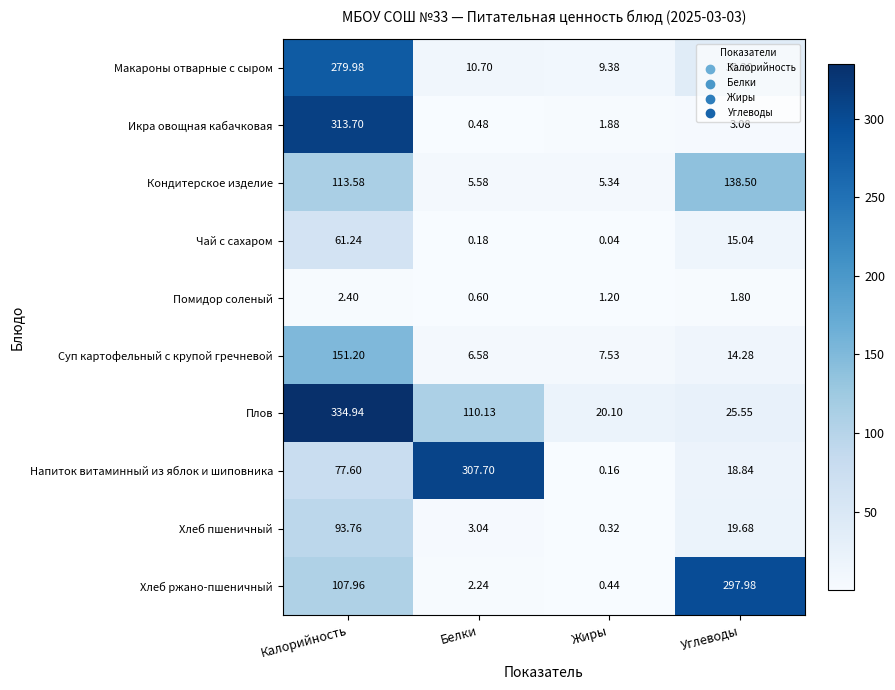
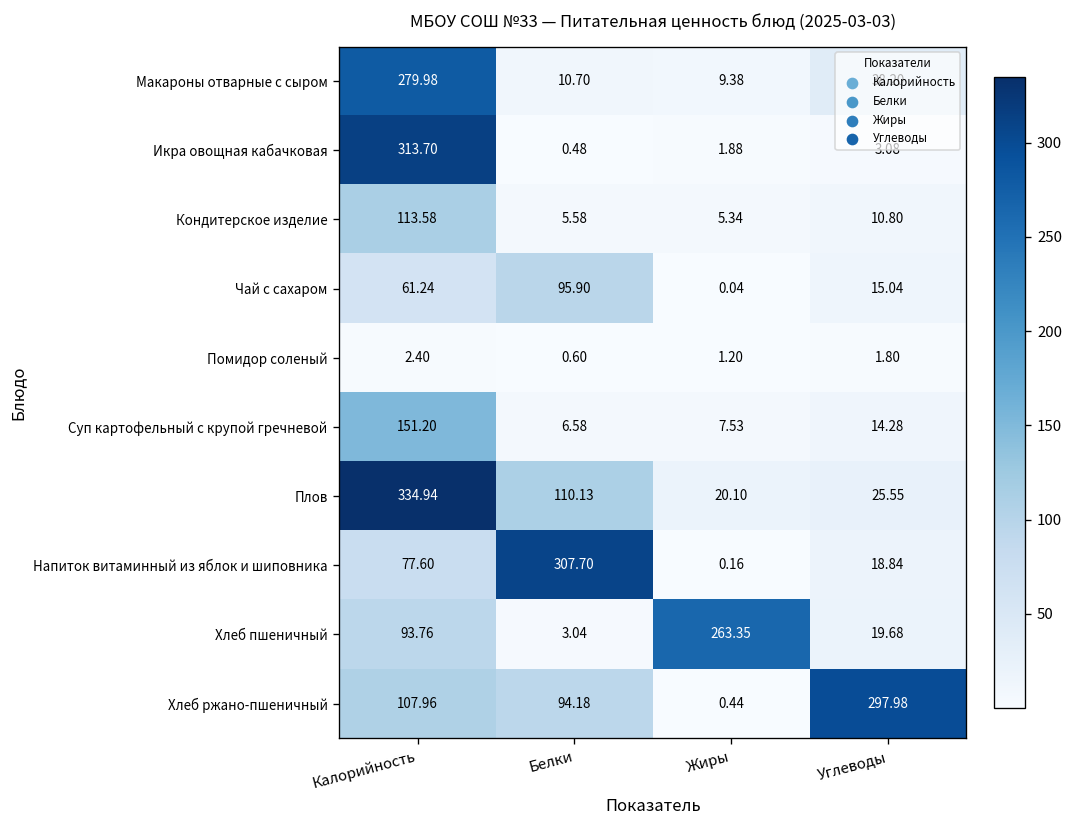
Кондитерское изделие, Углеводы: 138.50 -> 10.80
Чай с сахаром, Белки: 0.18 -> 95.90
Хлеб пшеничный, Жиры: 0.32 -> 263.35
Хлеб ржано-пшеничный, Белки: 2.24 -> 94.18
